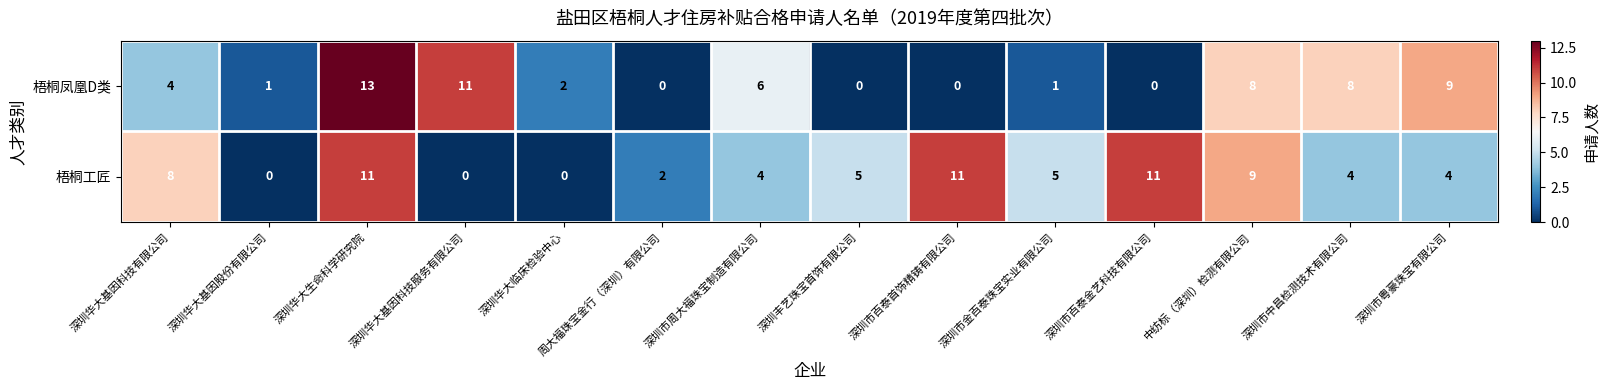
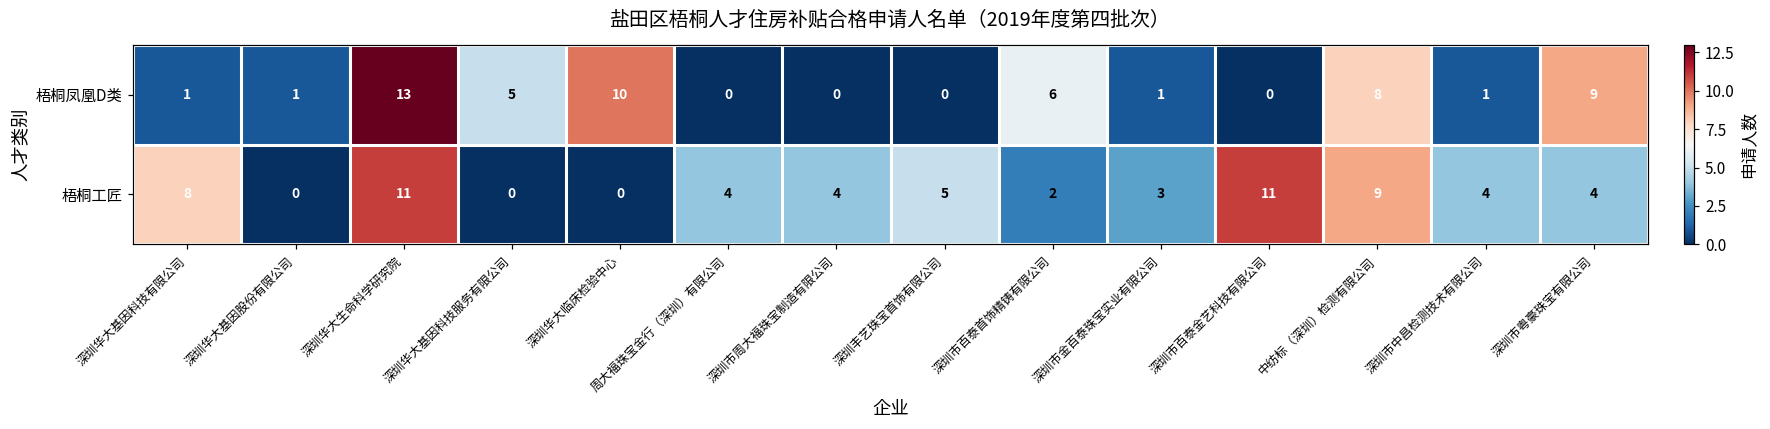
梧桐凤凰D类, 深圳华大基因科技有限公司: 4 -> 1
梧桐凤凰D类, 深圳华大基因科技服务有限公司: 11 -> 5
梧桐凤凰D类, 深圳华大临床检验中心: 2 -> 10
梧桐凤凰D类, 深圳市周大福珠宝制造有限公司: 6 -> 0
梧桐凤凰D类, 深圳市百泰首饰精铸有限公司: 0 -> 6
梧桐凤凰D类, 深圳市中昌检测技术有限公司: 8 -> 1
梧桐工匠, 周大福珠宝金行（深圳）有限公司: 2 -> 4
梧桐工匠, 深圳市百泰首饰精铸有限公司: 11 -> 2
梧桐工匠, 深圳市金百泰珠宝实业有限公司: 5 -> 3
